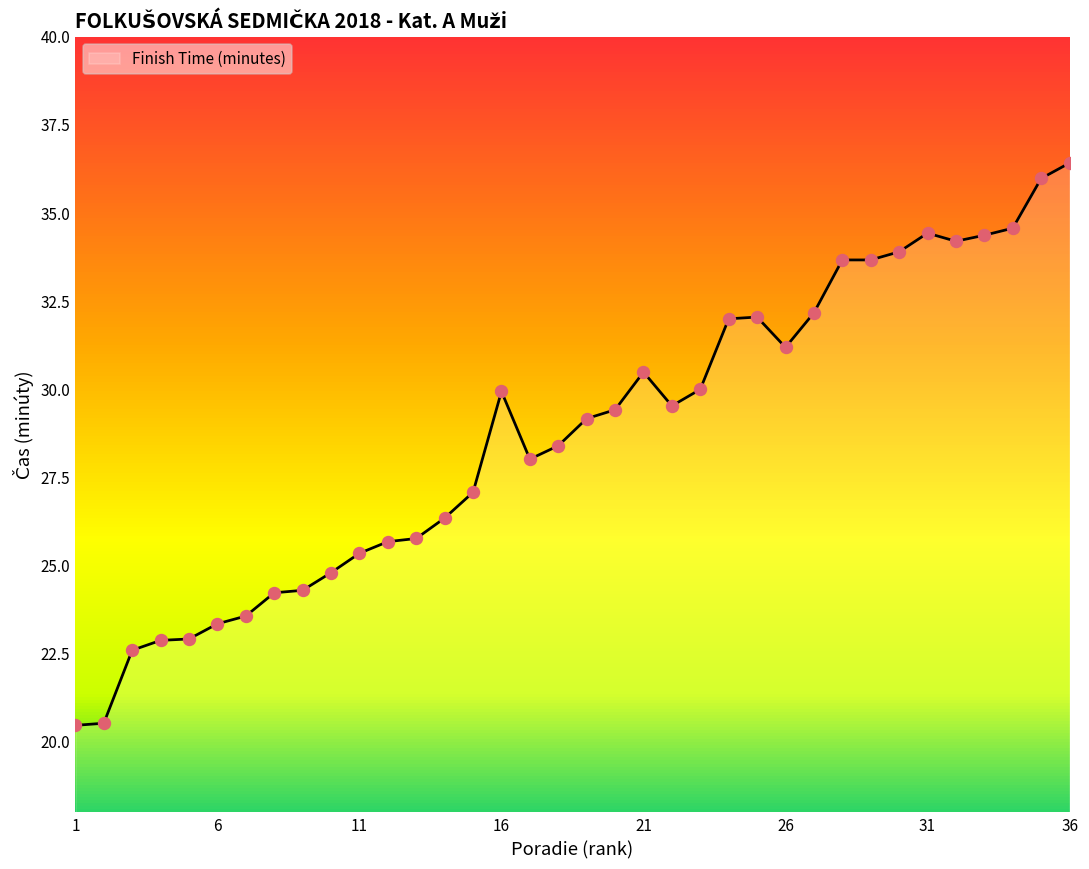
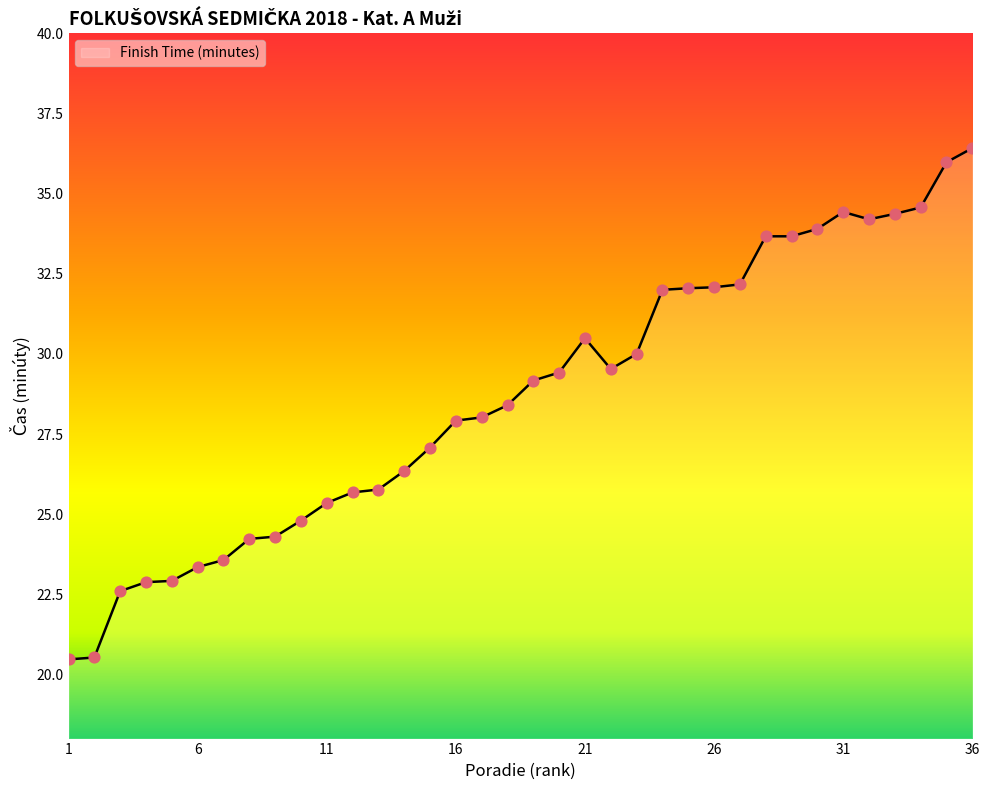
16: 29.9 -> 27.9
26: 31.2 -> 32.1
